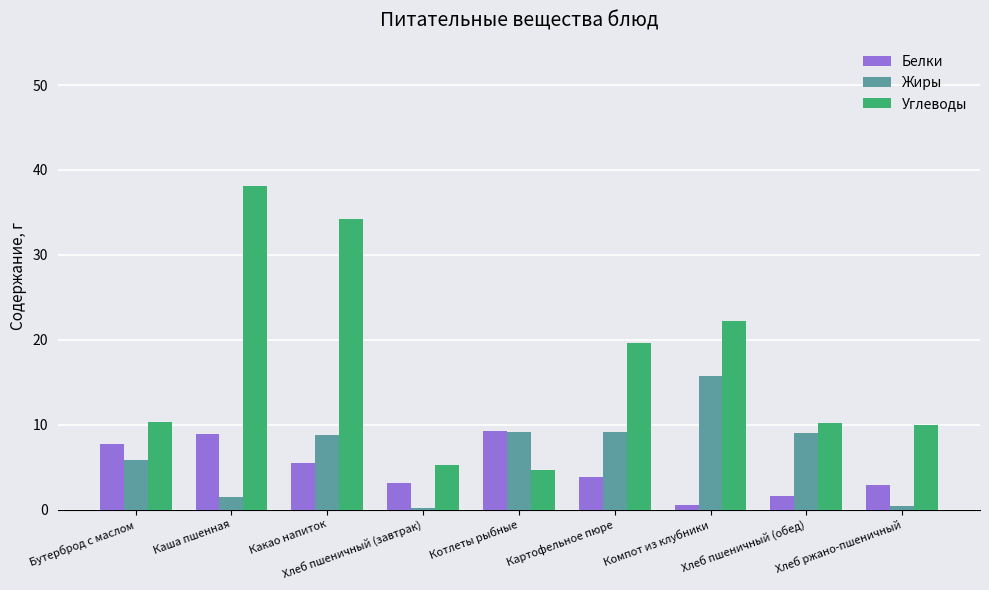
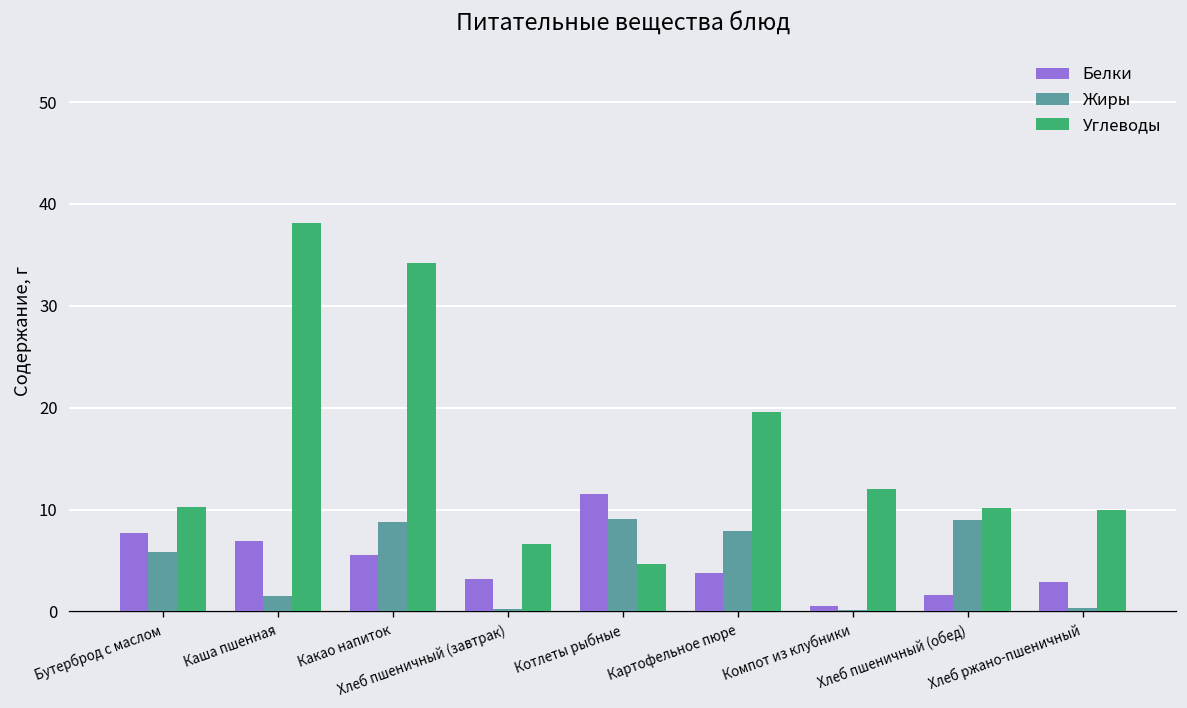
Белки, Каша пшенная: 9 -> 7
Углеводы, Хлеб пшеничный (завтрак): 5 -> 7
Белки, Котлеты рыбные: 9 -> 12
Жиры, Картофельное пюре: 9 -> 8
Жиры, Компот из клубники: 16 -> 0
Углеводы, Компот из клубники: 22 -> 12
